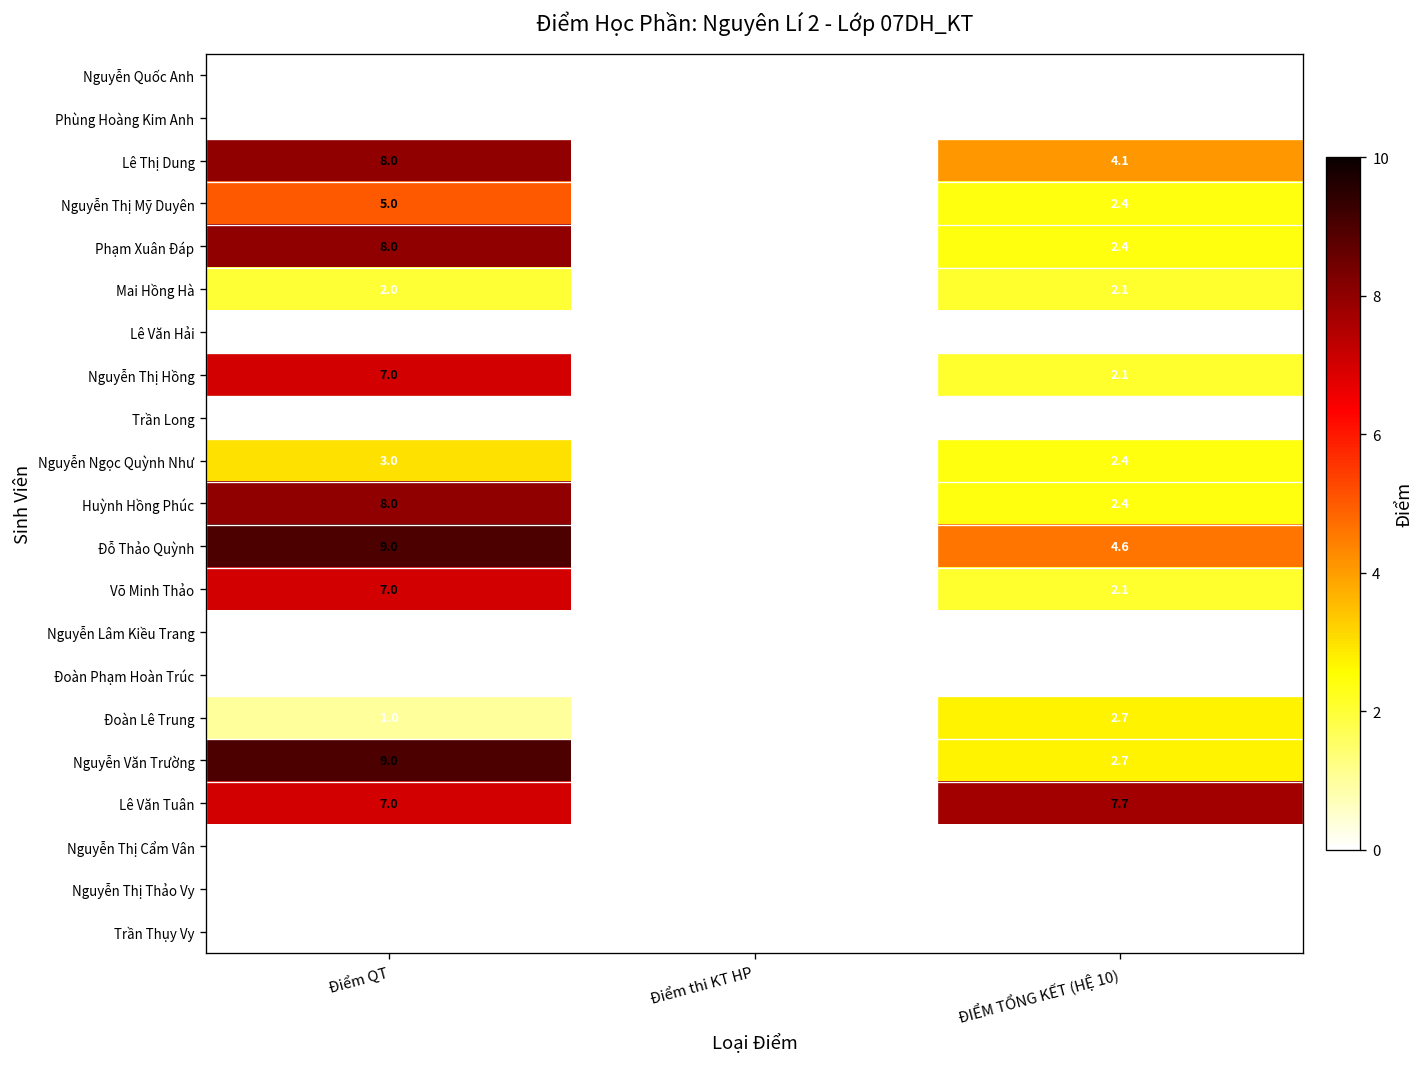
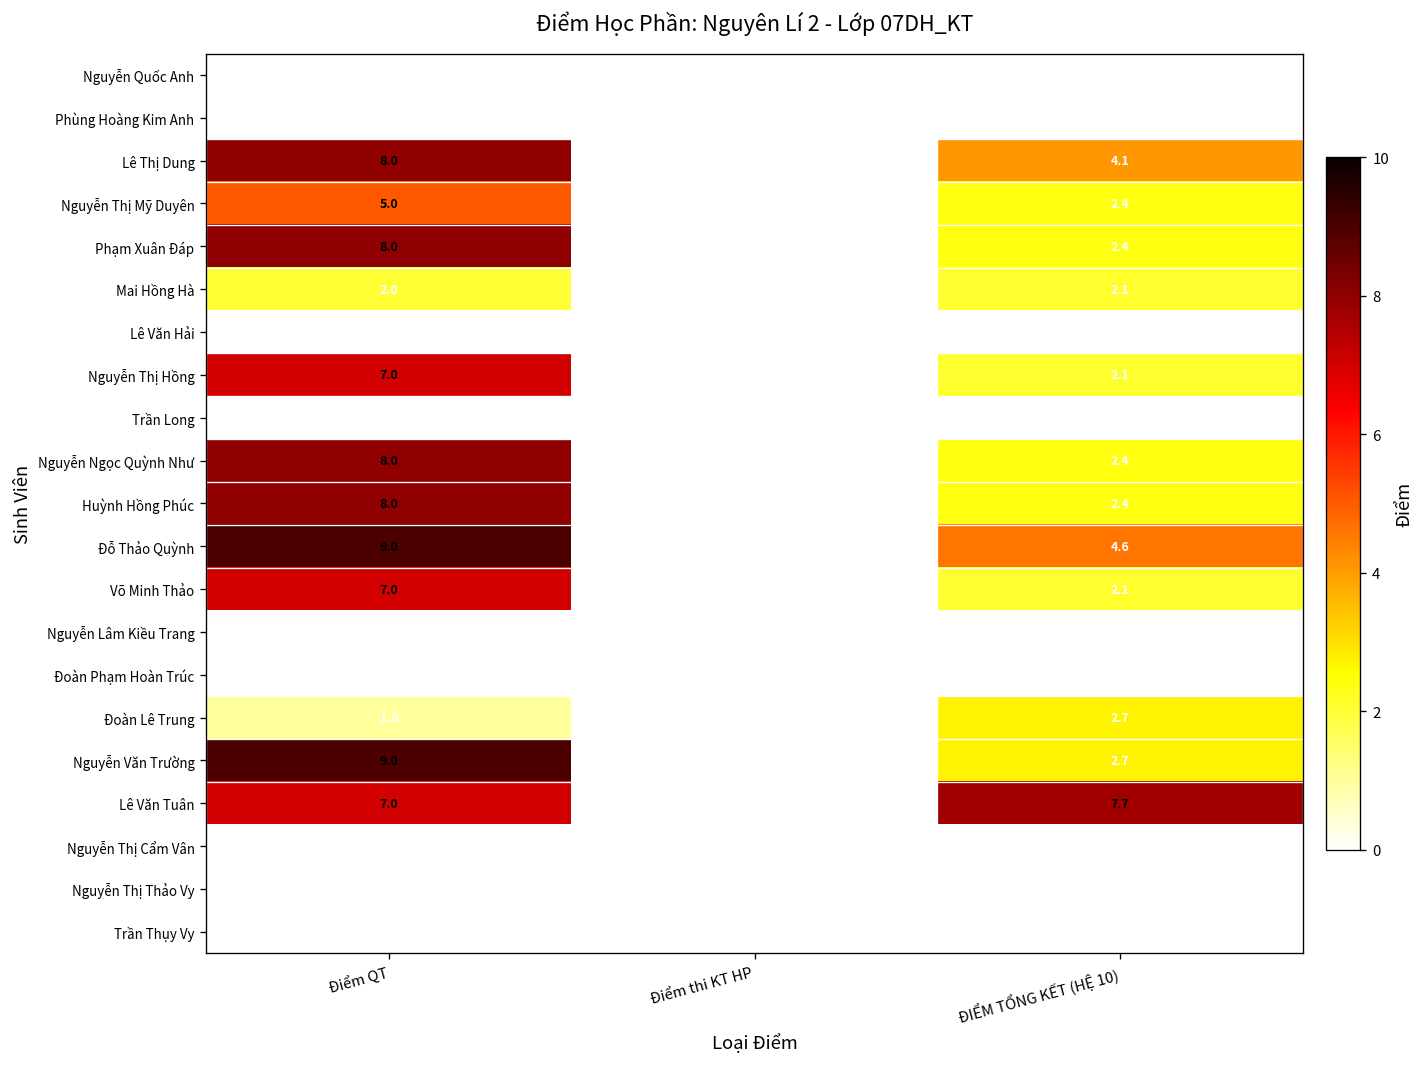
Nguyễn Ngọc Quỳnh Như, Điểm QT: 3.0 -> 8.0
